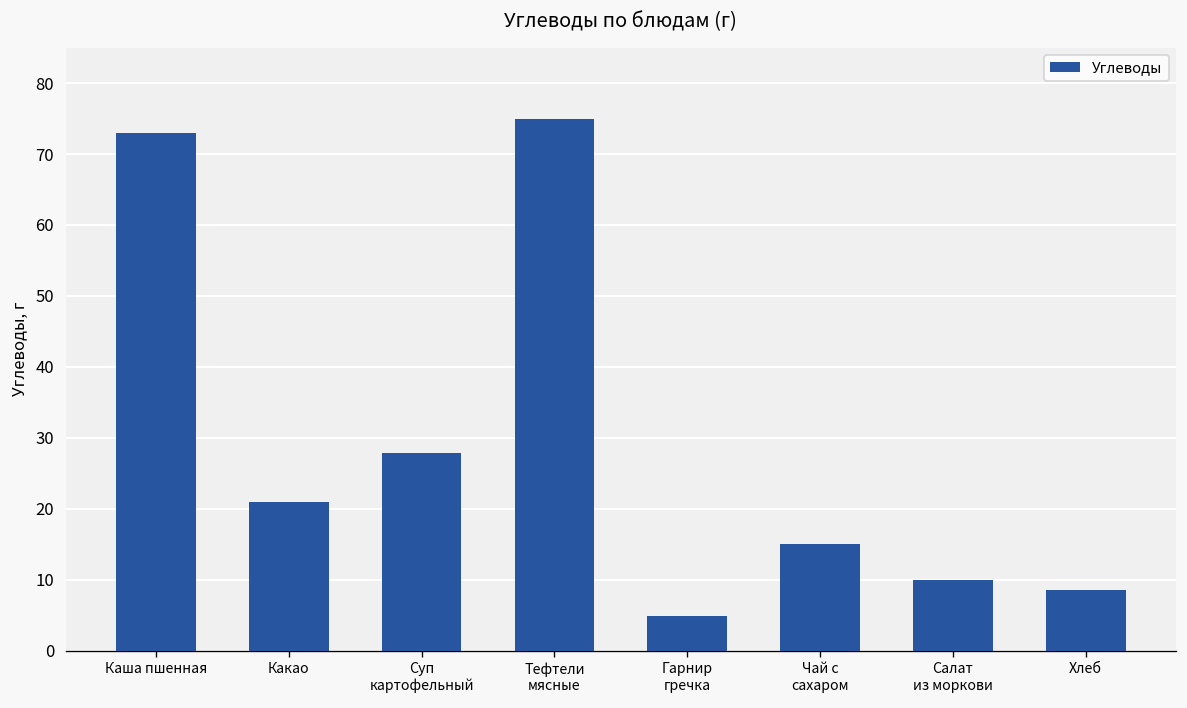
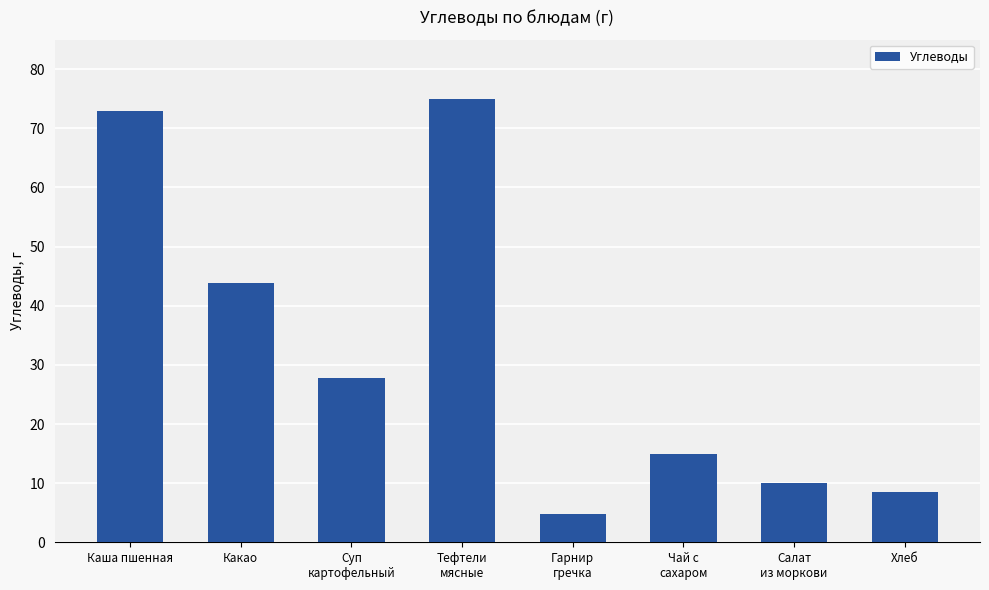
Какао: 21 -> 44
